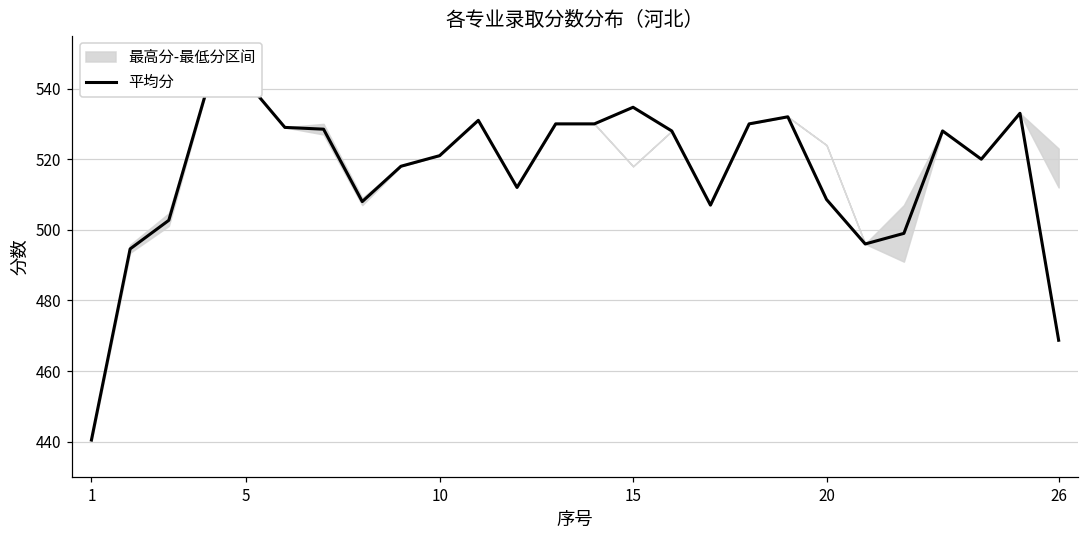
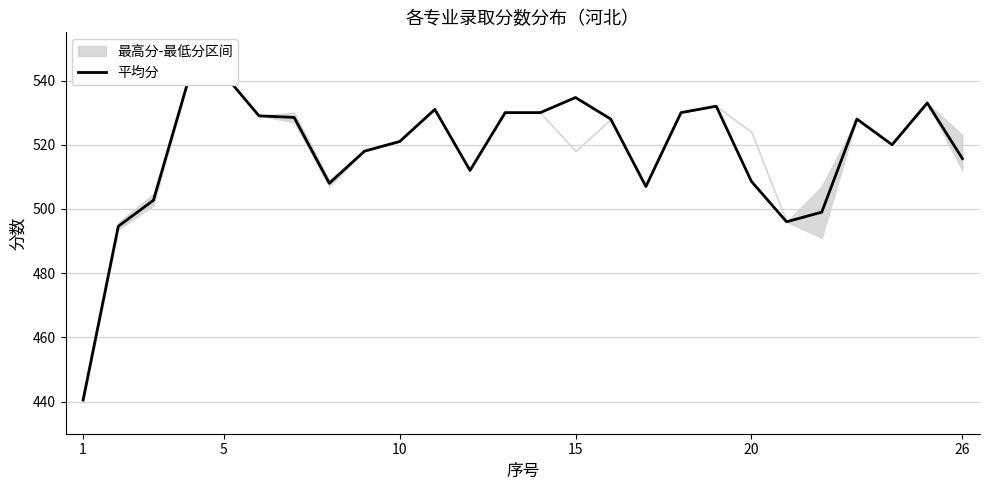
平均分, 26: 469 -> 516
